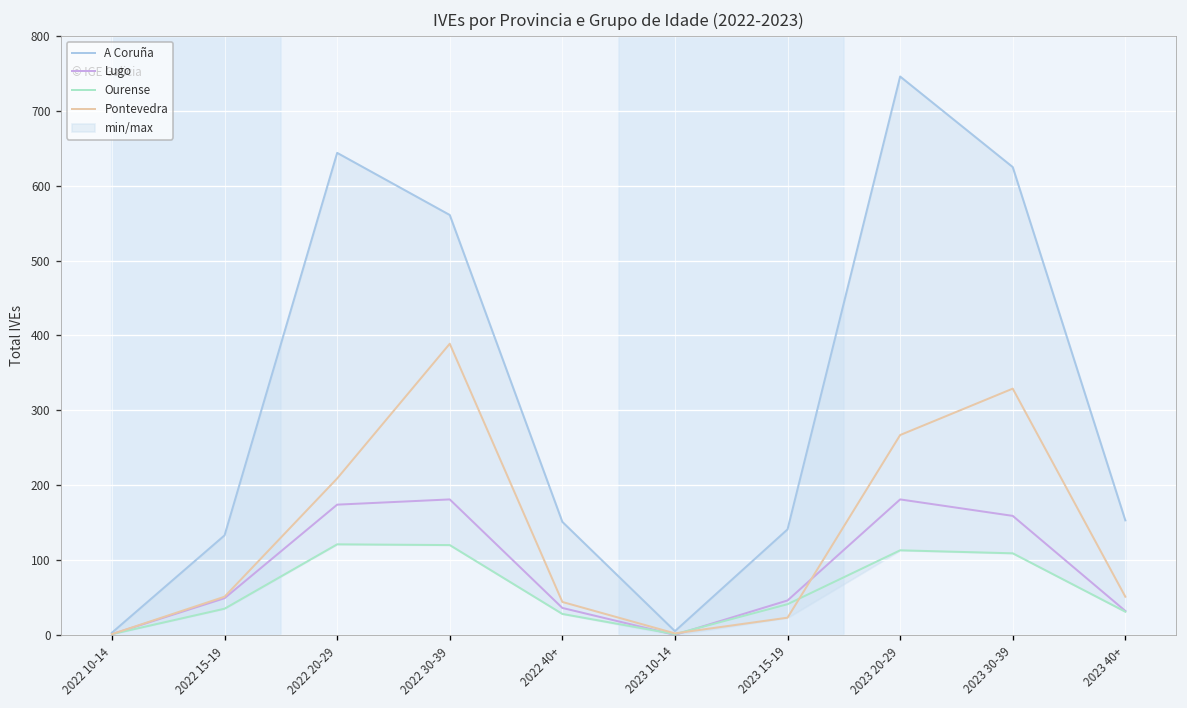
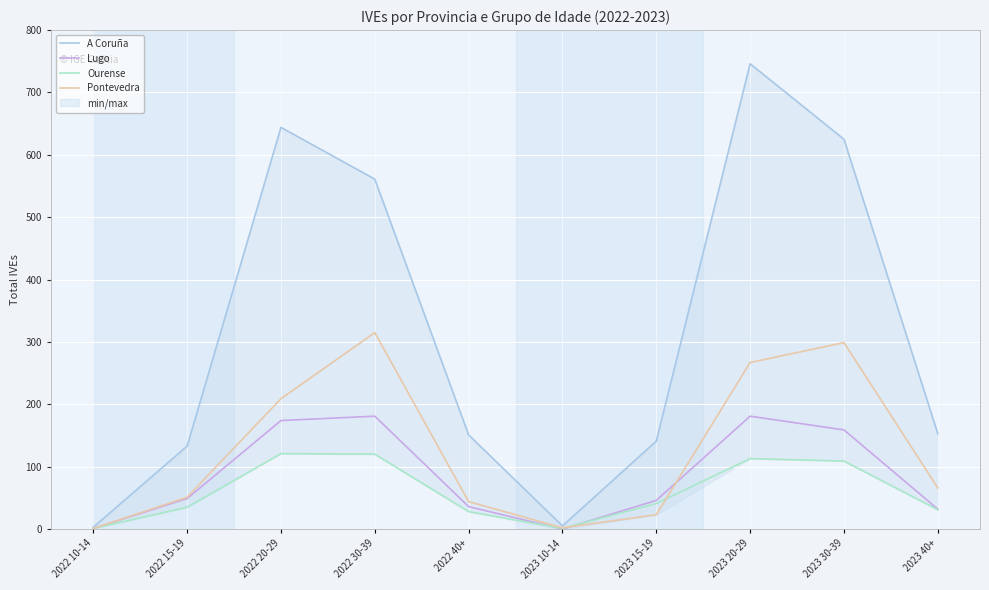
Pontevedra, 2022 30-39: 390 -> 320
Pontevedra, 2023 30-39: 330 -> 300
Pontevedra, 2023 40+: 50 -> 70
